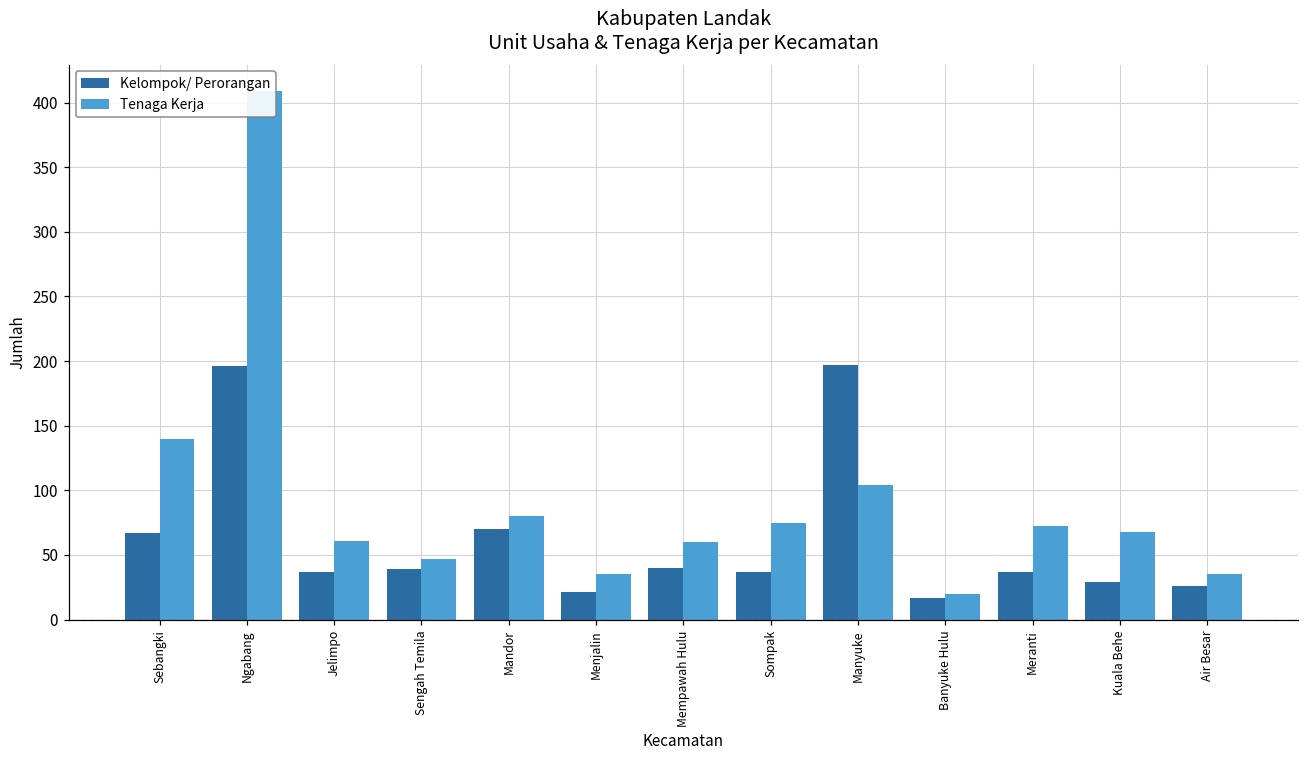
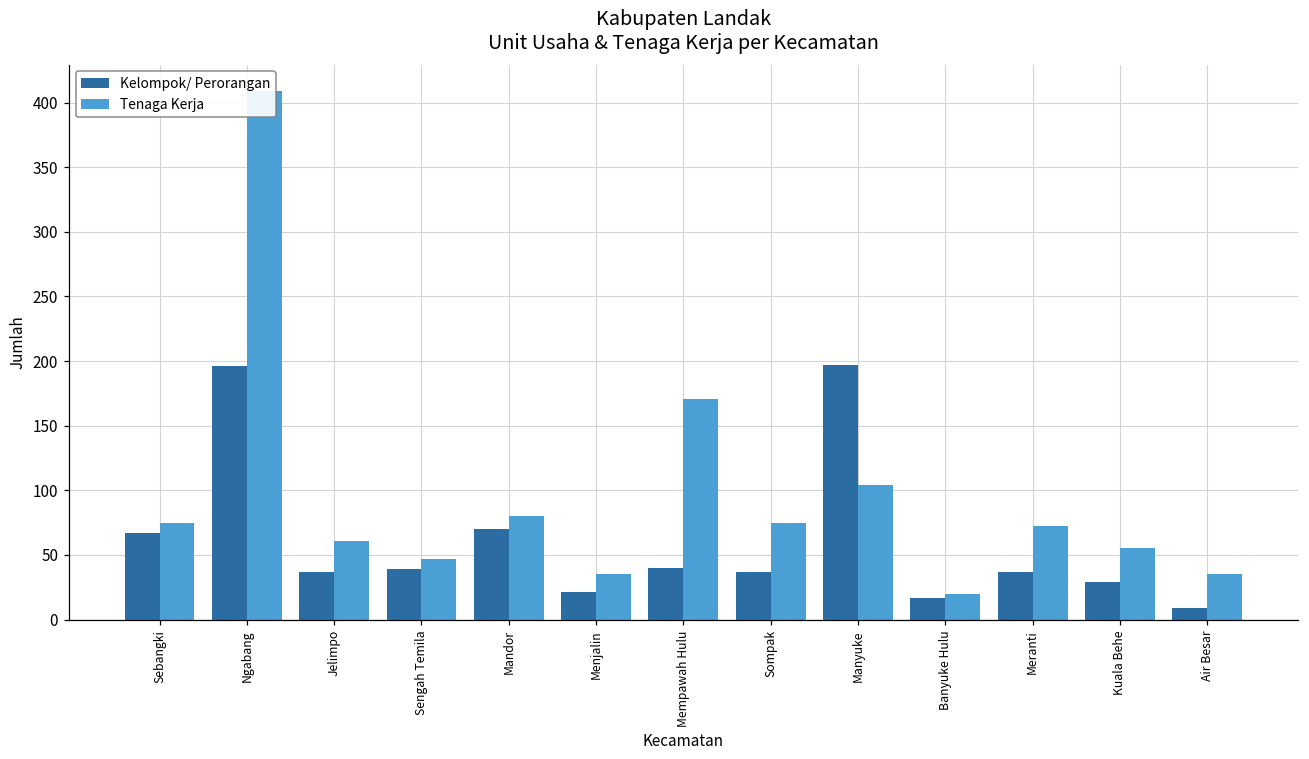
Tenaga Kerja, Sebangki: 140 -> 75
Tenaga Kerja, Mempawah Hulu: 60 -> 171
Tenaga Kerja, Kuala Behe: 68 -> 55
Kelompok/ Perorangan, Air Besar: 26 -> 9
